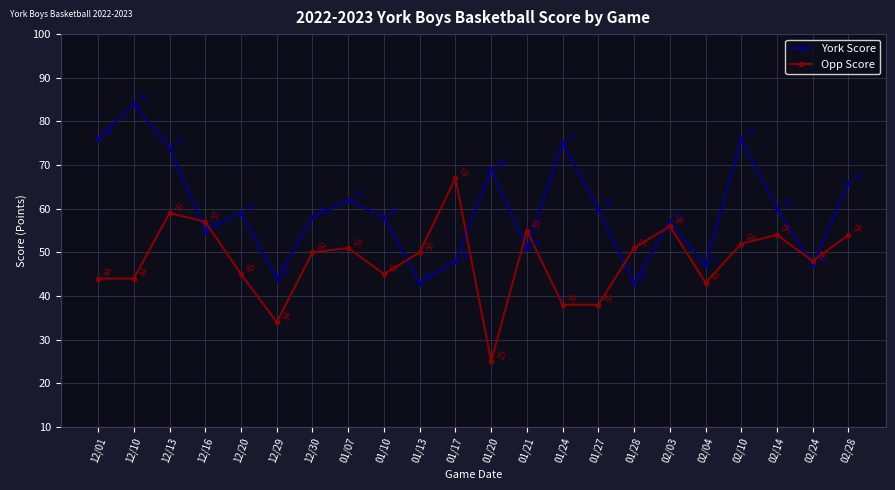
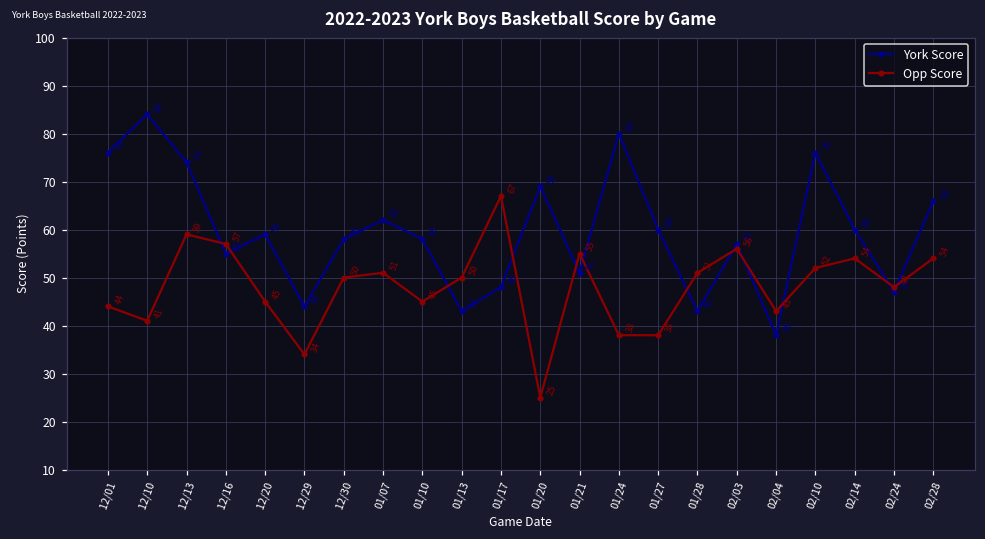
Opp Score, 12/10: 44 -> 41
York Score, 01/24: 75 -> 80
York Score, 02/04: 47 -> 38
